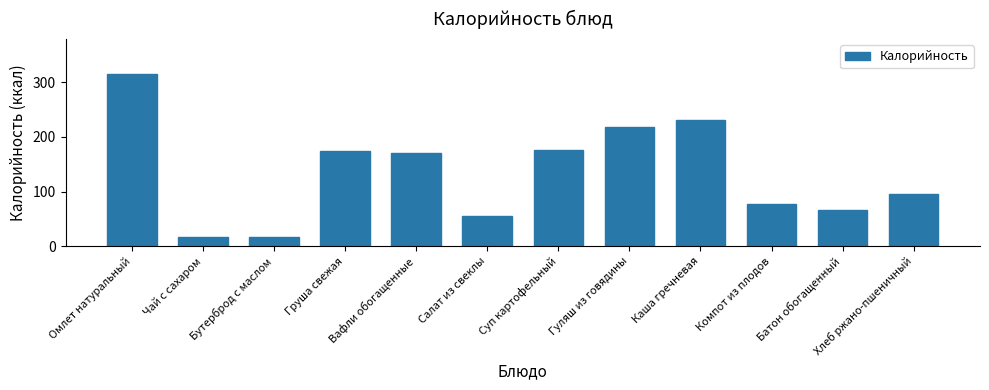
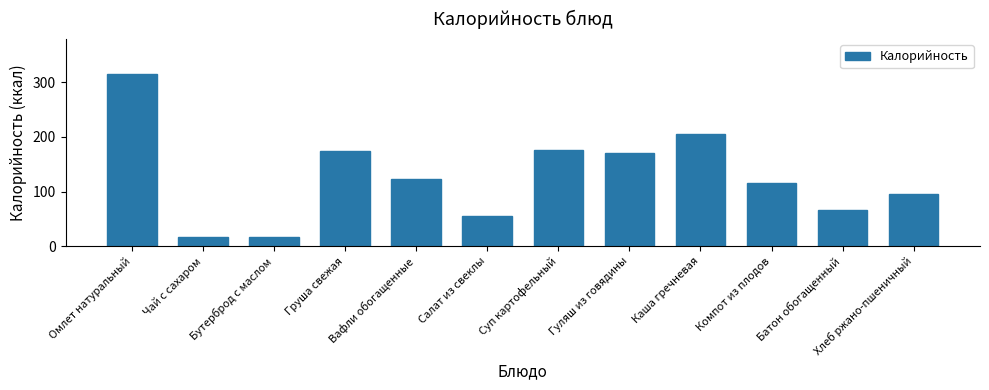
Вафли обогащенные: 170 -> 120
Гуляш из говядины: 220 -> 170
Каша гречневая: 230 -> 210
Компот из плодов: 80 -> 120
